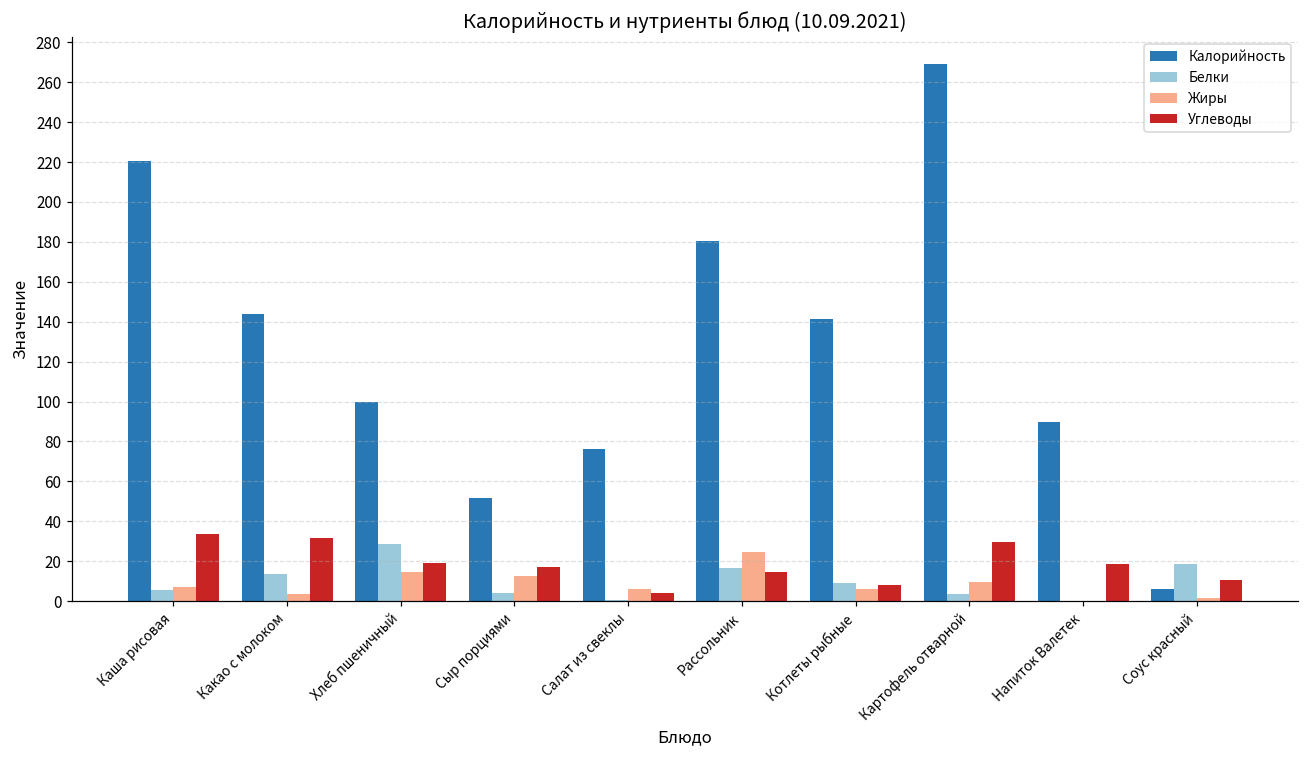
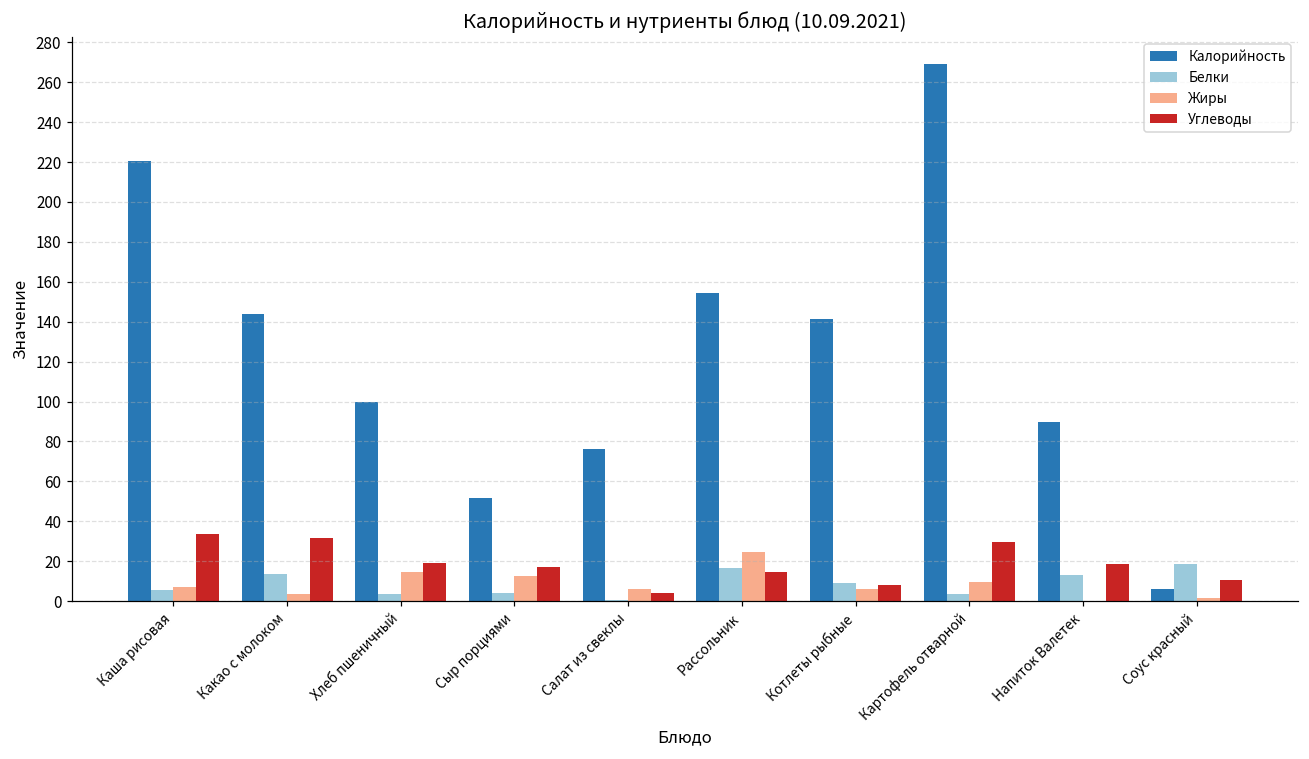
Белки, Хлеб пшеничный: 29 -> 3
Калорийность, Рассольник: 180 -> 154
Белки, Напиток Валетек: 0 -> 13
